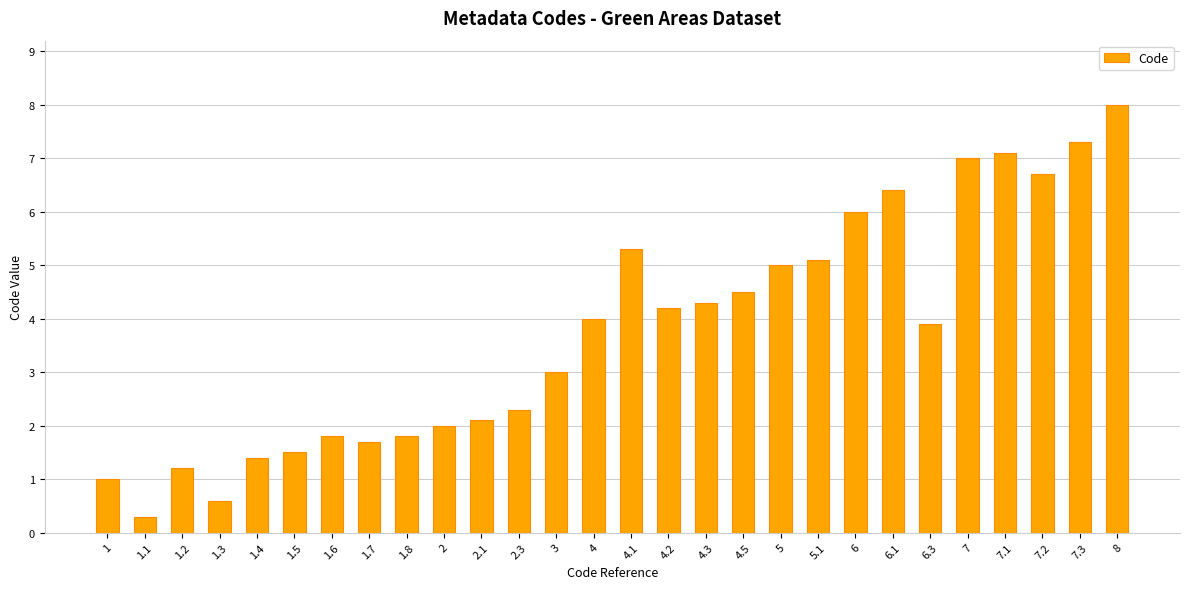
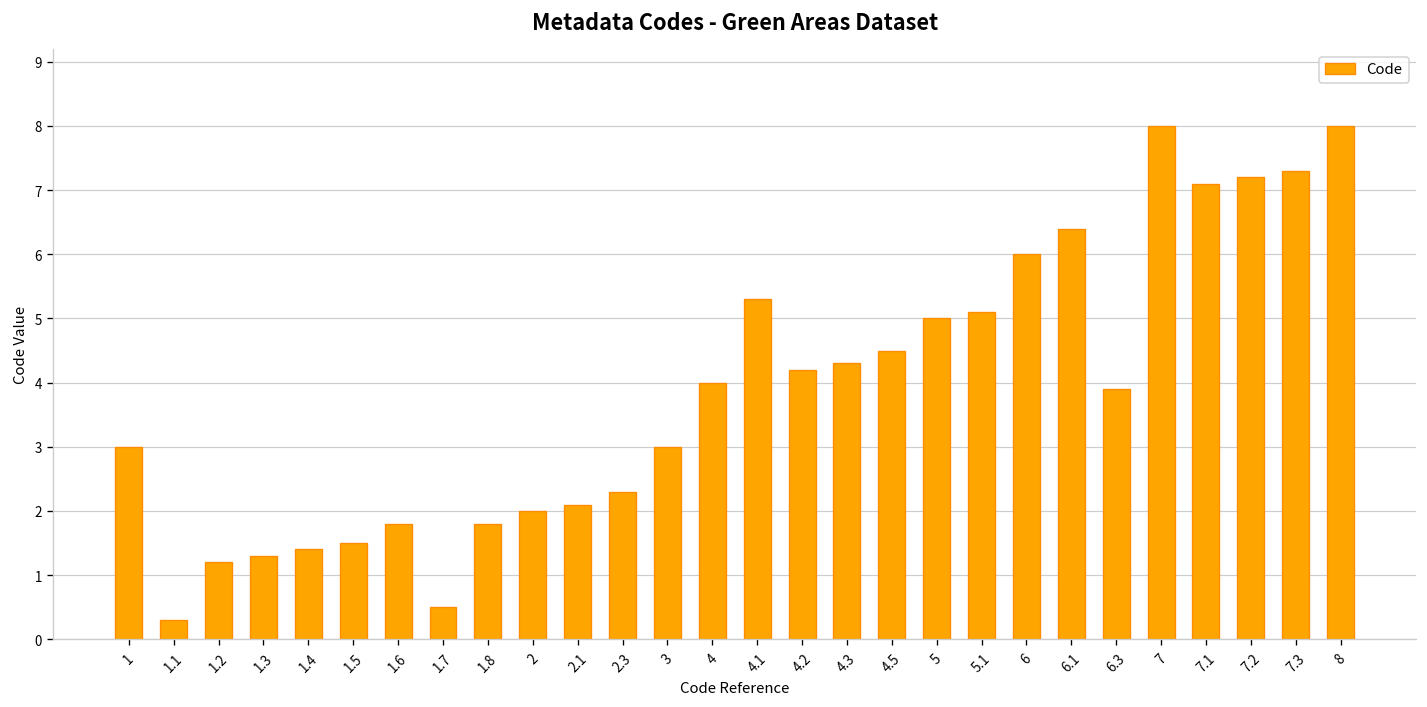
1: 1 -> 3
1.3: 0.6 -> 1.3
1.7: 1.7 -> 0.5
7: 7 -> 8
7.2: 6.7 -> 7.2
